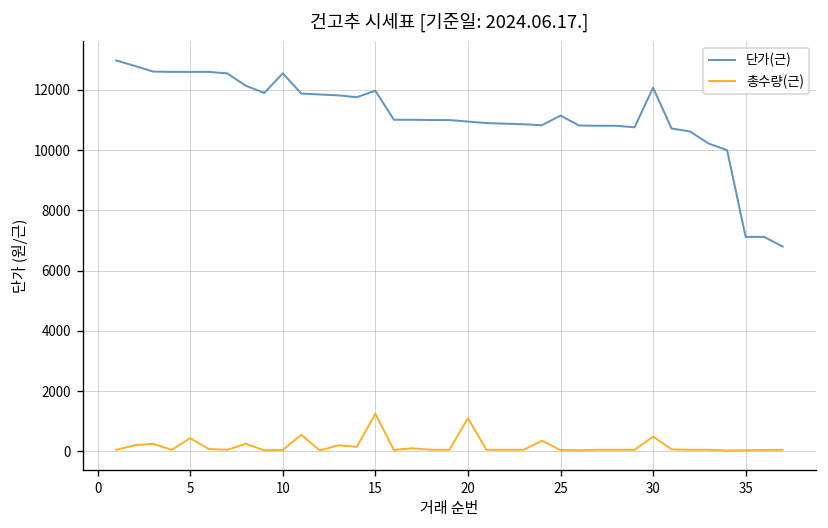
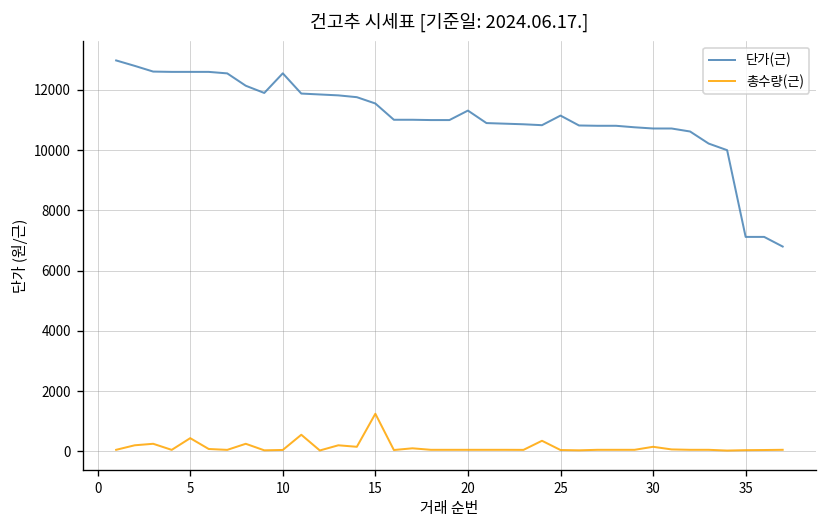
단가(근), 15: 12000 -> 11600
단가(근), 20: 11000 -> 11300
총수량(근), 20: 1100 -> 100
단가(근), 30: 12100 -> 10700
총수량(근), 30: 500 -> 200
